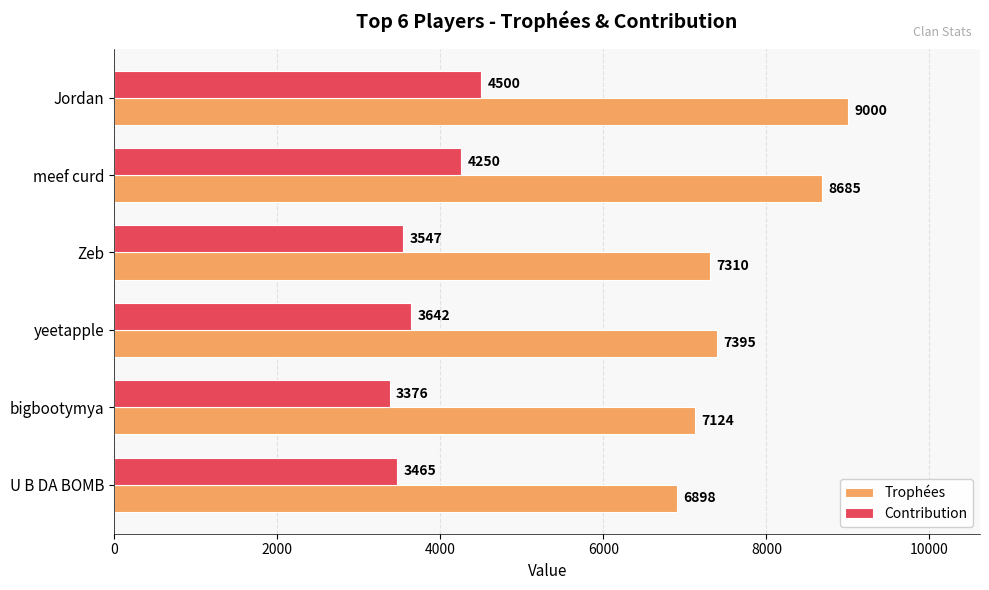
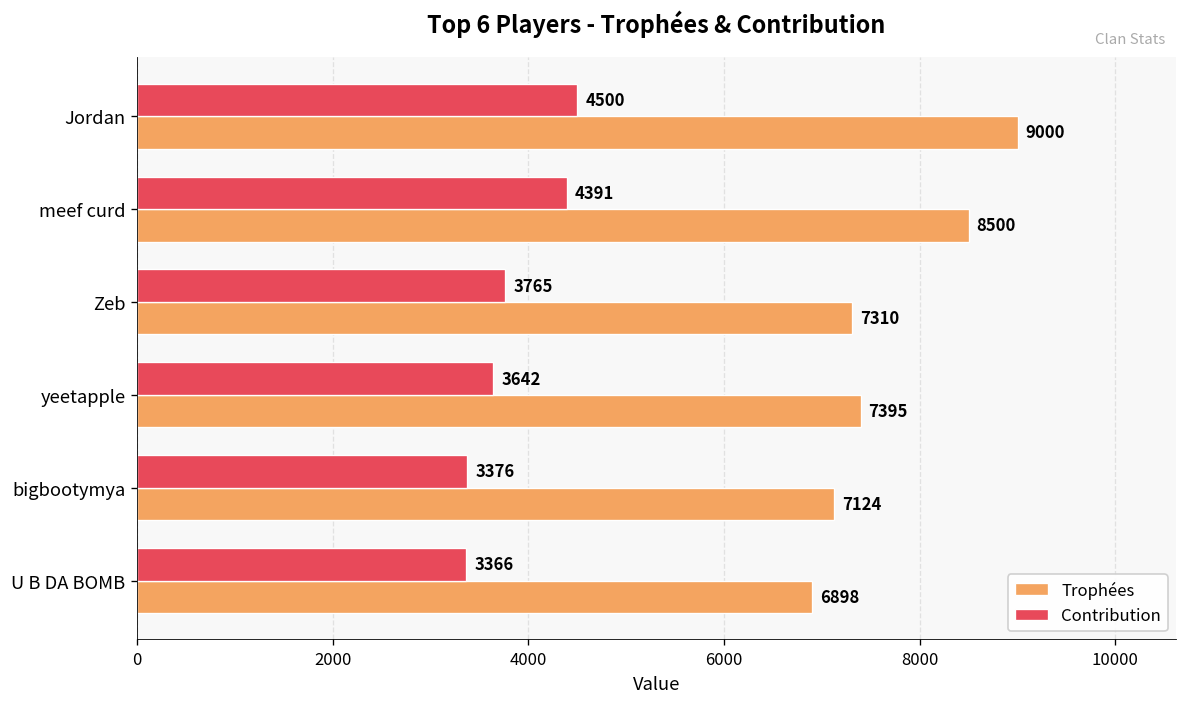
Contribution, meef curd: 4250 -> 4391
Trophées, meef curd: 8685 -> 8500
Contribution, Zeb: 3547 -> 3765
Contribution, U B DA BOMB: 3465 -> 3366
